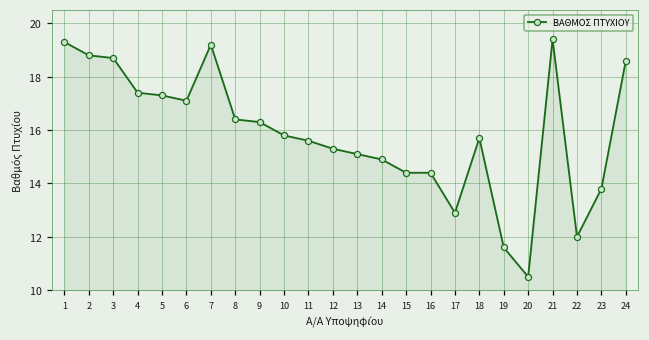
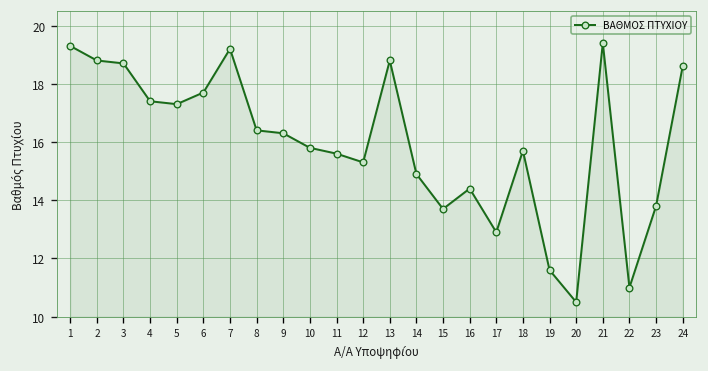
6: 17.1 -> 17.7
13: 15.1 -> 18.8
15: 14.4 -> 13.7
22: 12 -> 11
